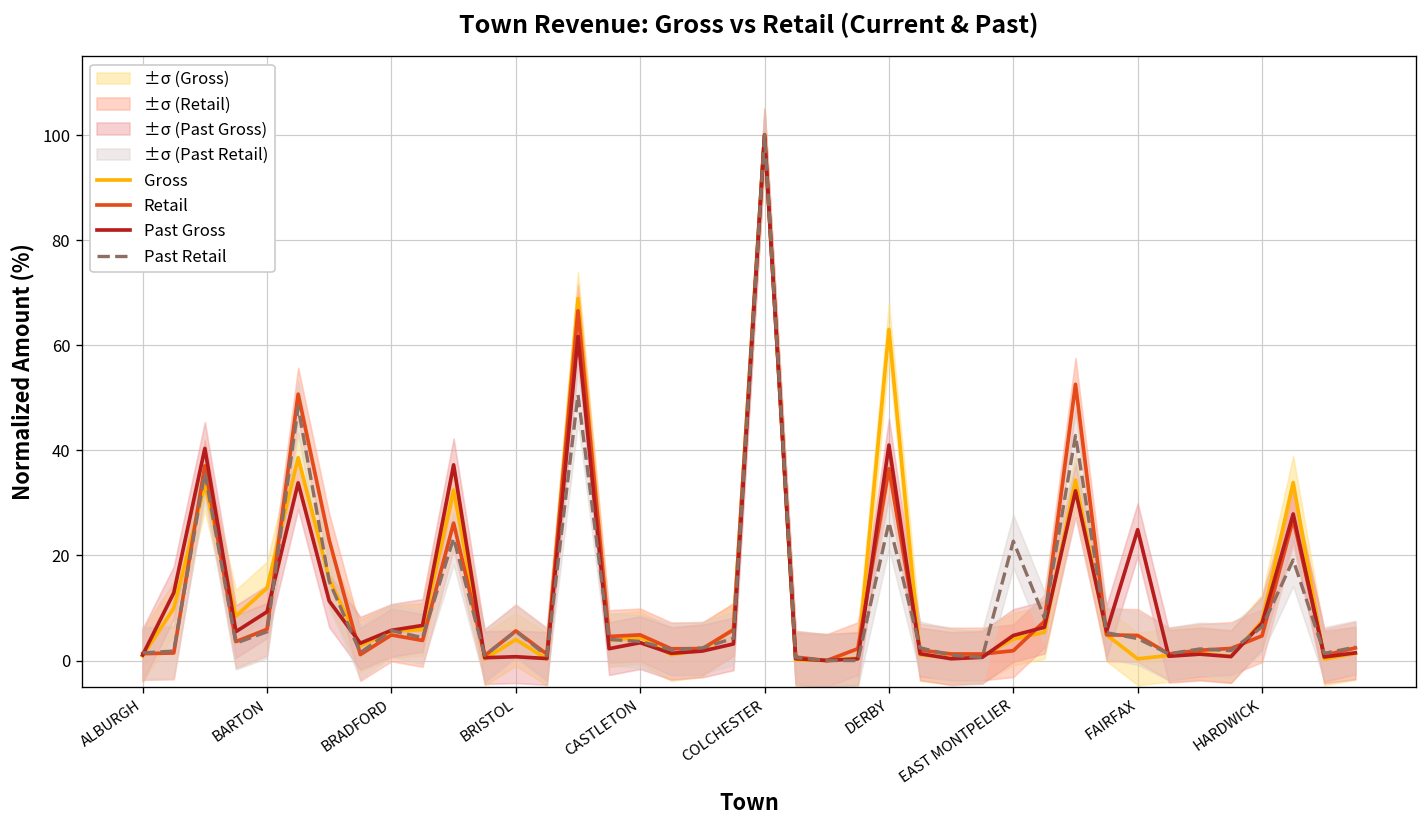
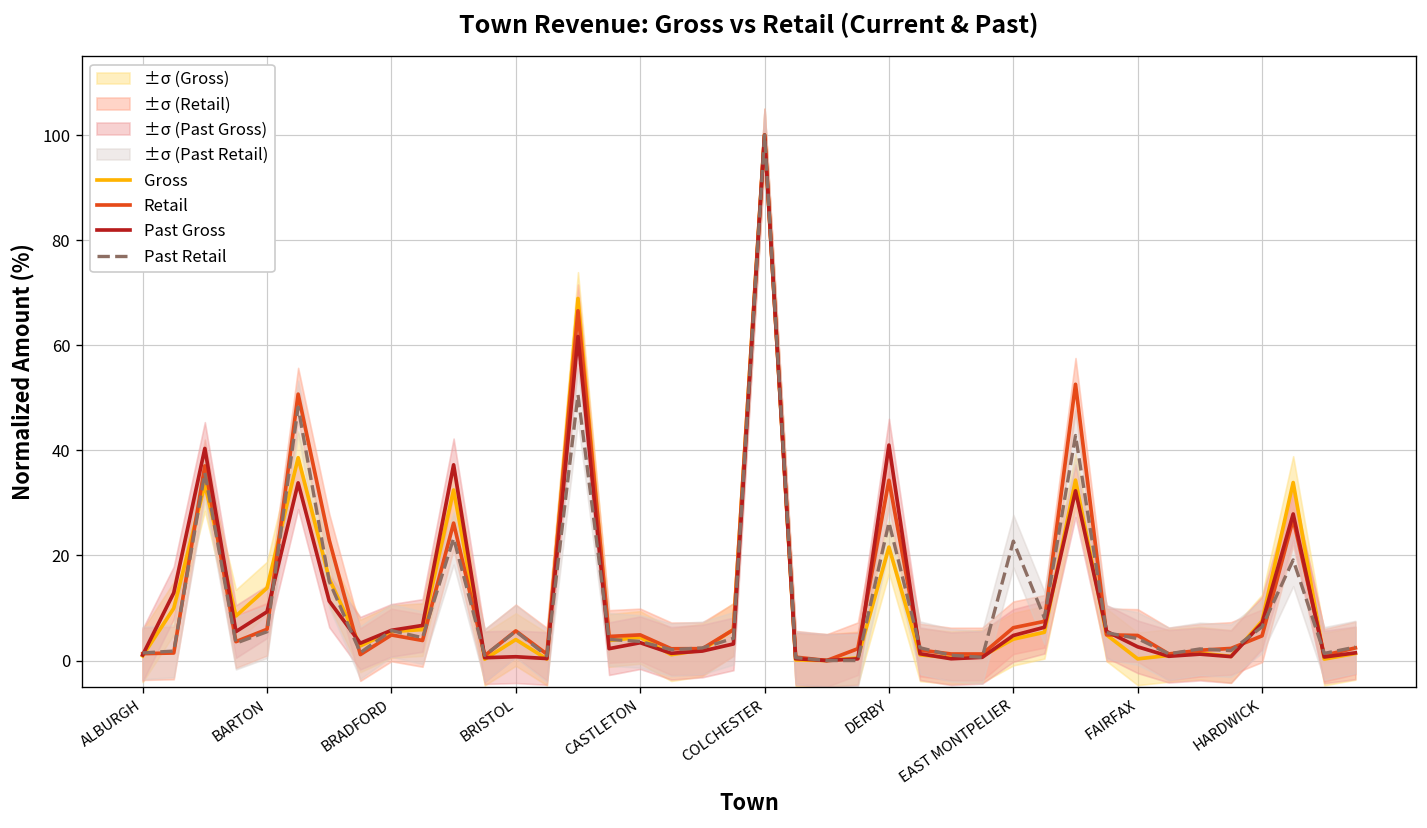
Gross, DERBY: 63 -> 22
Retail, DERBY: 37 -> 34
Retail, EAST MONTPELIER: 2 -> 6
Past Gross, FAIRFAX: 25 -> 3
